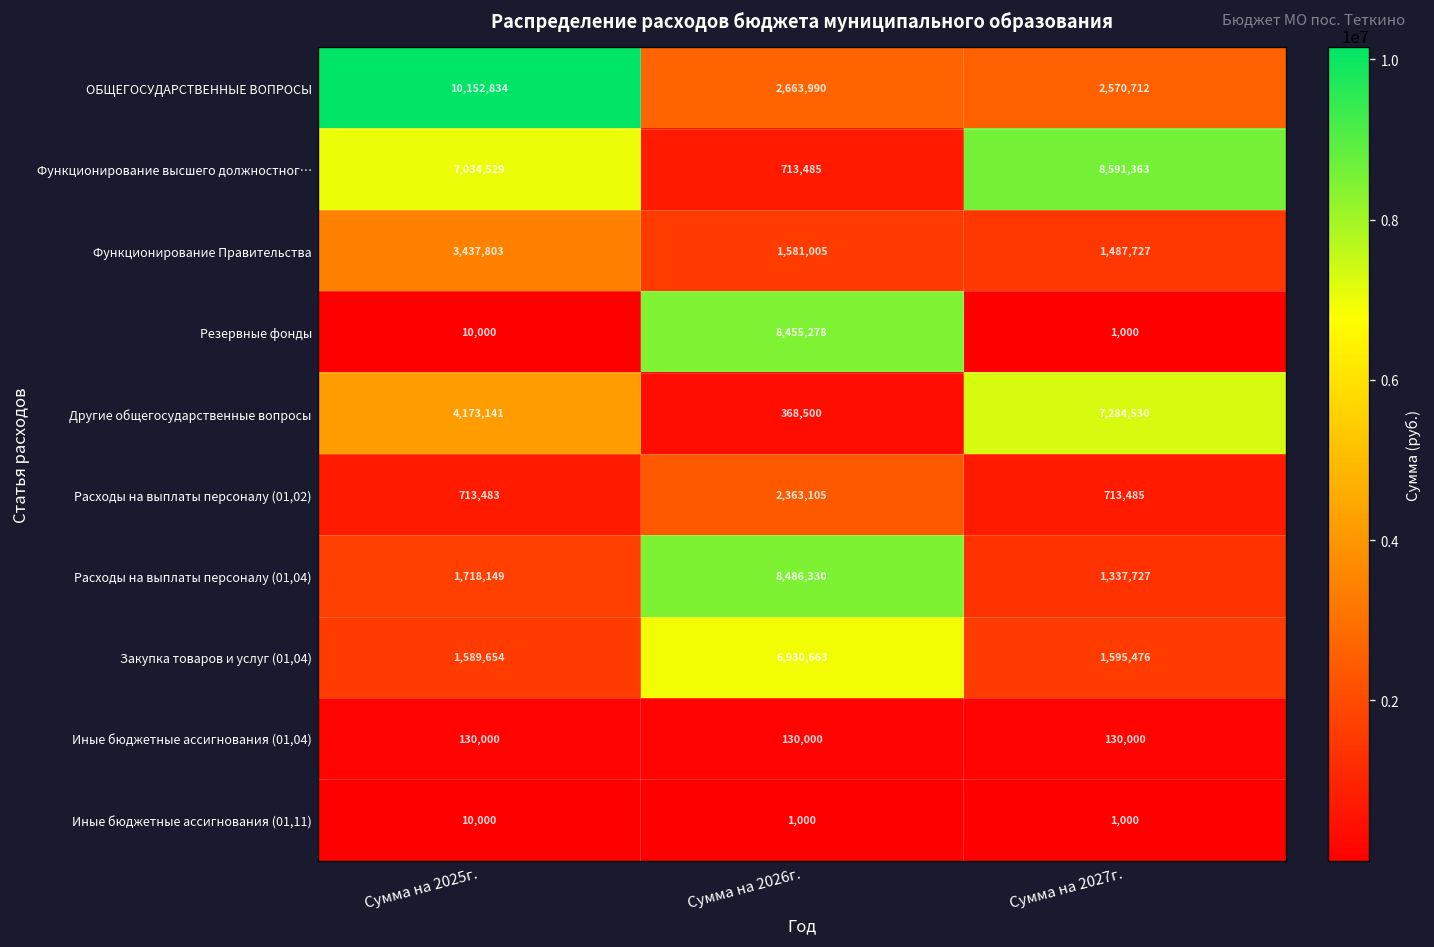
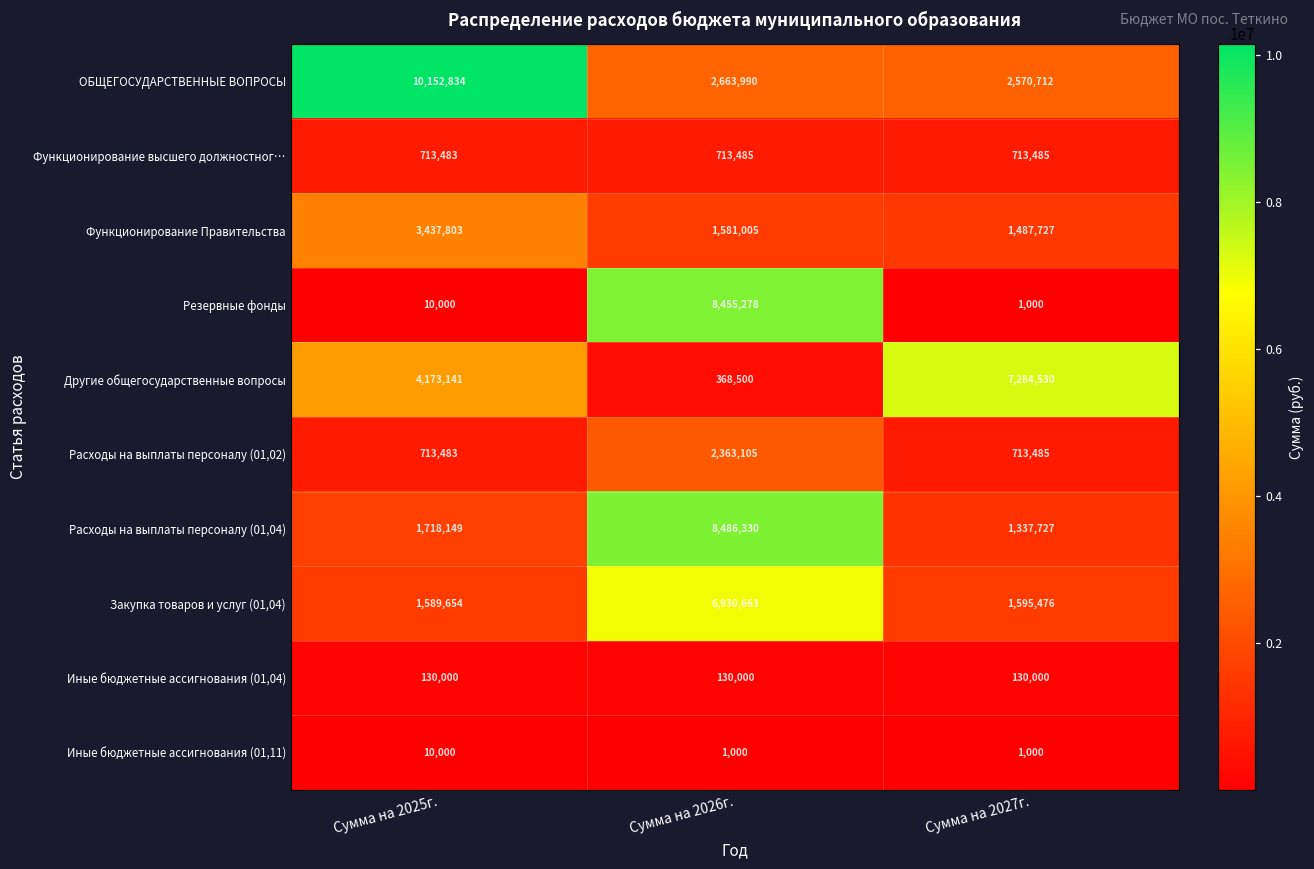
Функционирование высшего должностног…, Сумма на 2025г.: 7,034,529 -> 713,483
Функционирование высшего должностног…, Сумма на 2027г.: 8,591,363 -> 713,485
